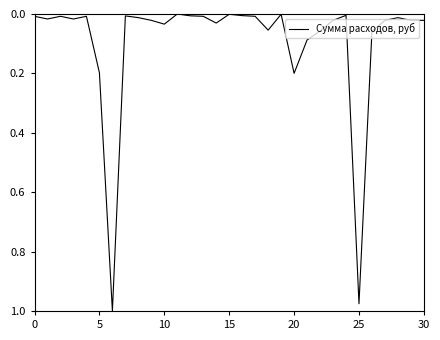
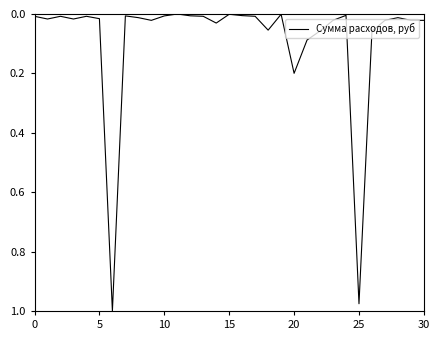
5: 0.20 -> 0.02
10: 0.03 -> 0.01
